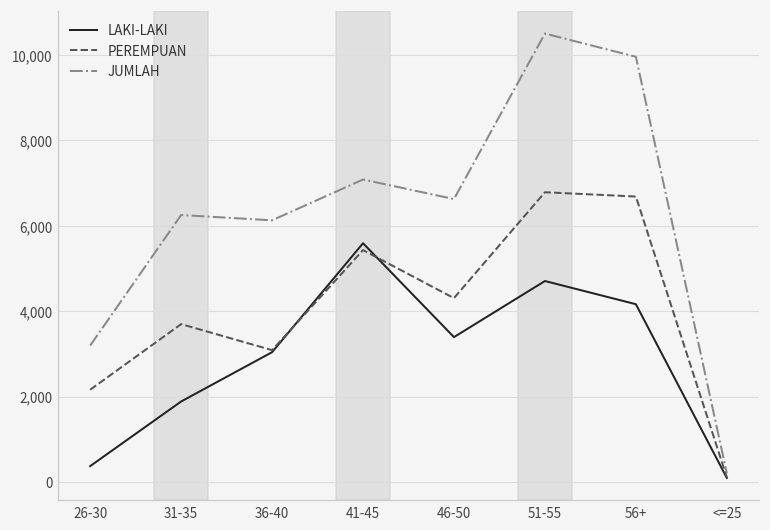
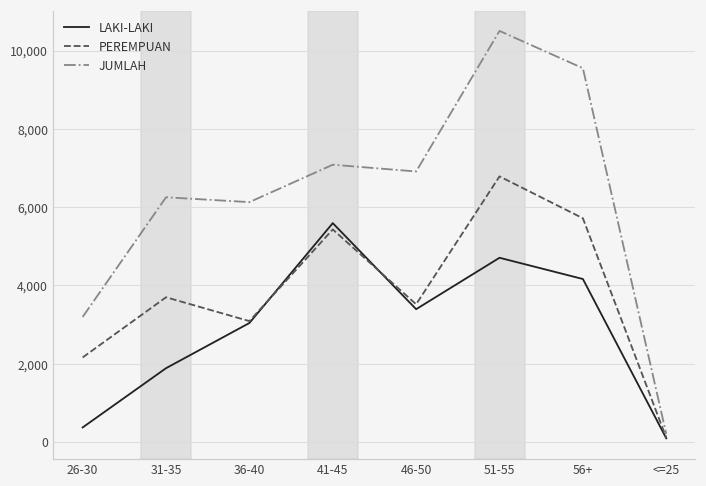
PEREMPUAN, 46-50: 4,300 -> 3,500
JUMLAH, 46-50: 6,600 -> 6,900
PEREMPUAN, 56+: 6,700 -> 5,700
JUMLAH, 56+: 10,000 -> 9,600
